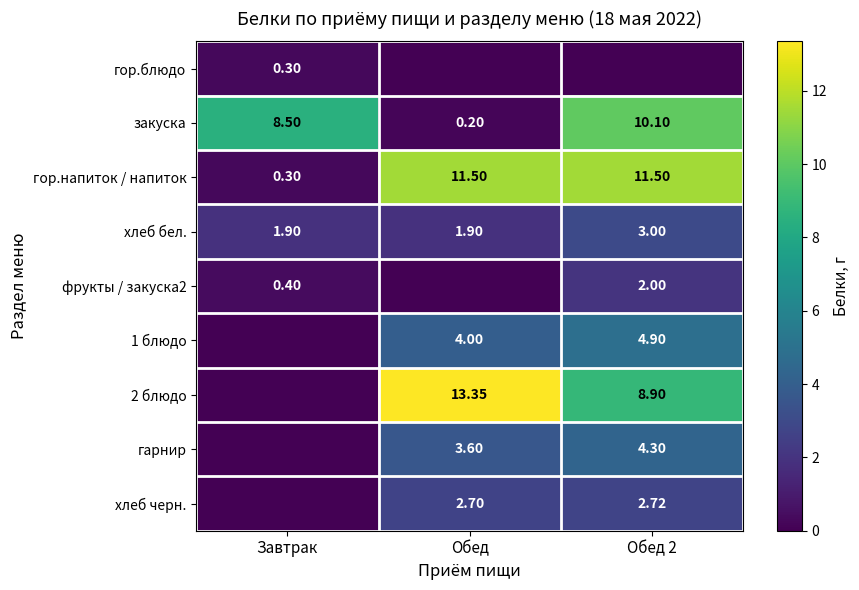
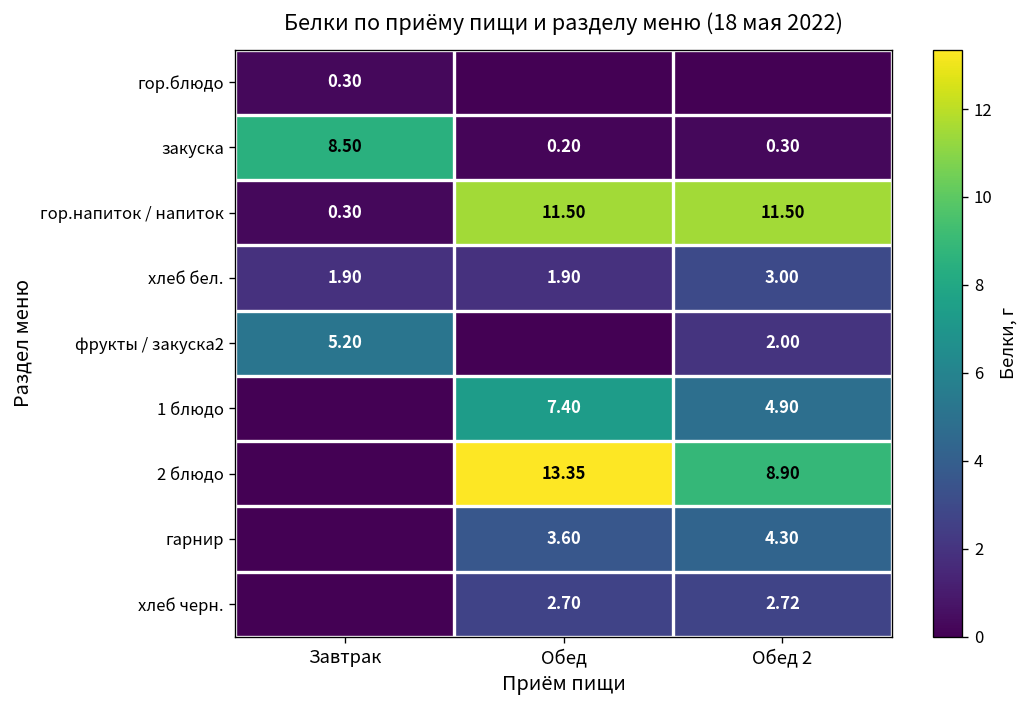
закуска, Обед 2: 10.10 -> 0.30
фрукты / закуска2, Завтрак: 0.40 -> 5.20
1 блюдо, Обед: 4.00 -> 7.40
